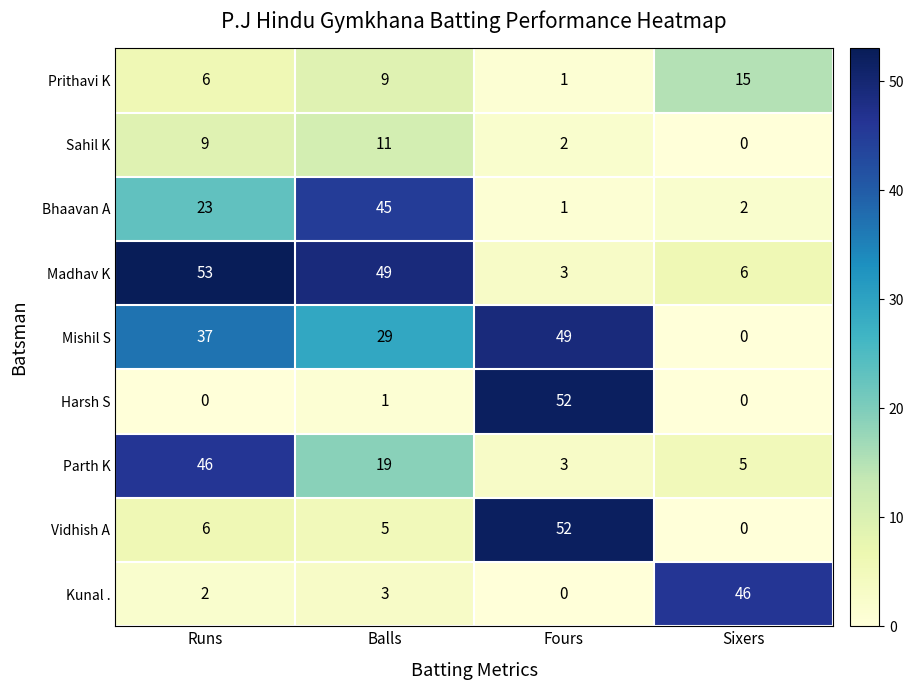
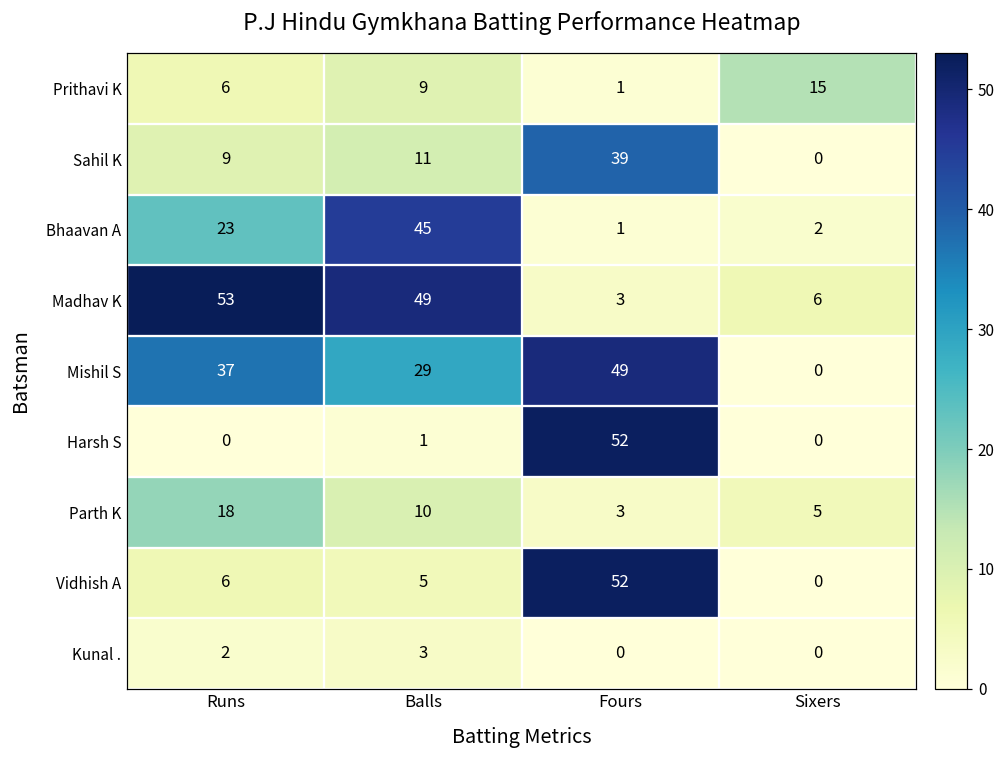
Sahil K, Fours: 2 -> 39
Parth K, Runs: 46 -> 18
Parth K, Balls: 19 -> 10
Kunal ., Sixers: 46 -> 0
